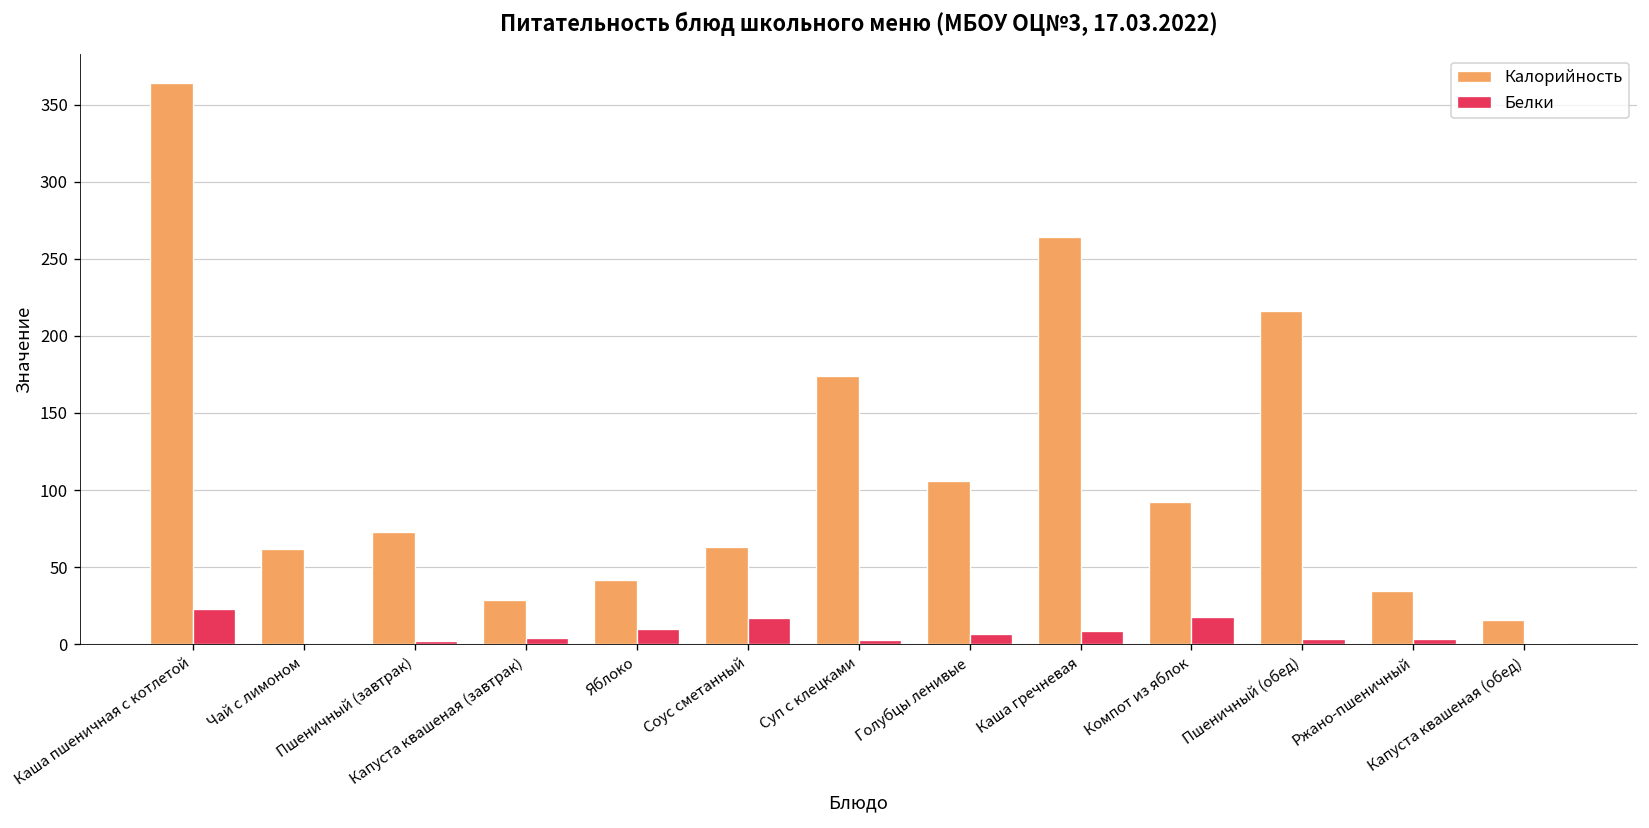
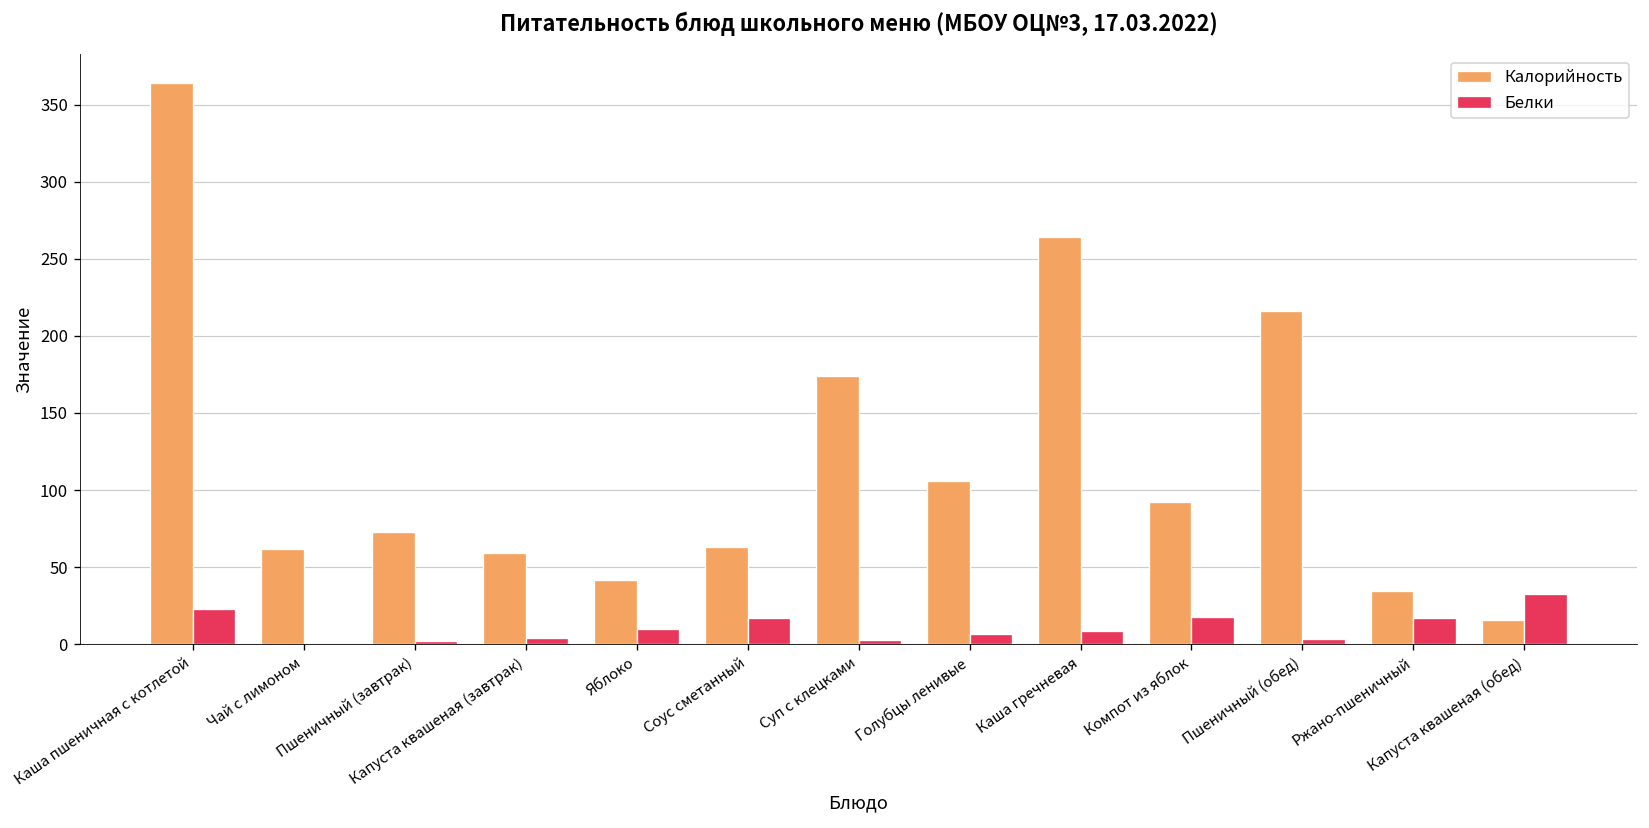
Калорийность, Капуста квашеная (завтрак): 29 -> 59
Белки, Ржано-пшеничный: 3 -> 17
Белки, Капуста квашеная (обед): 1 -> 33
